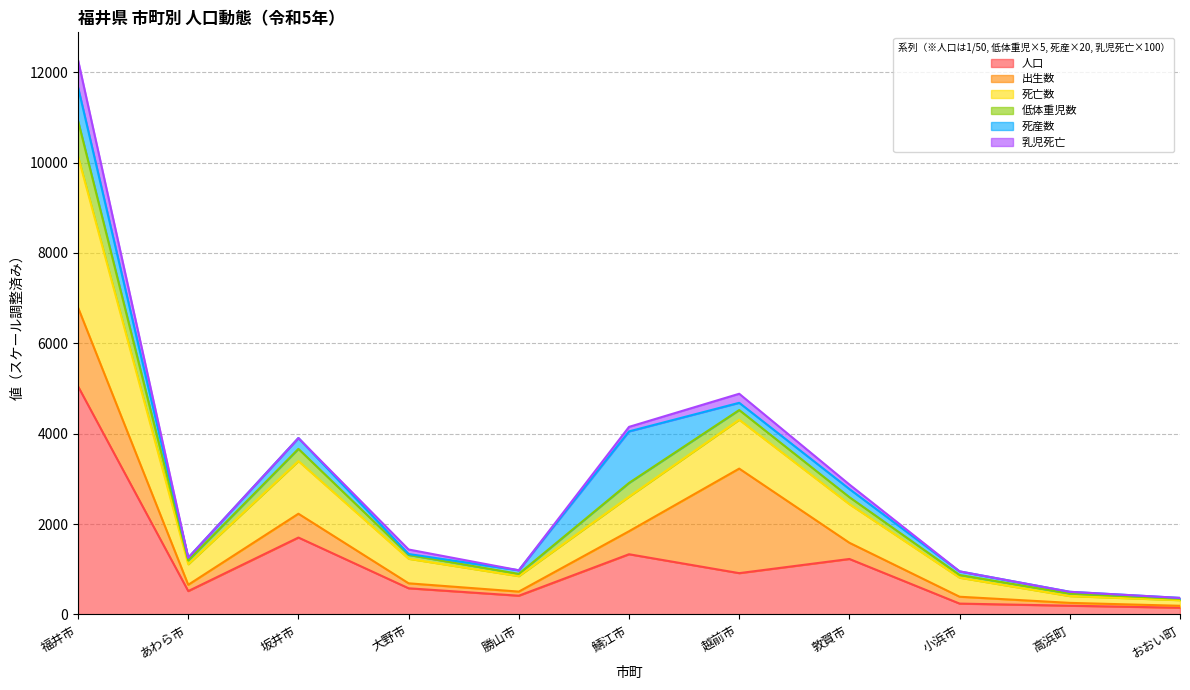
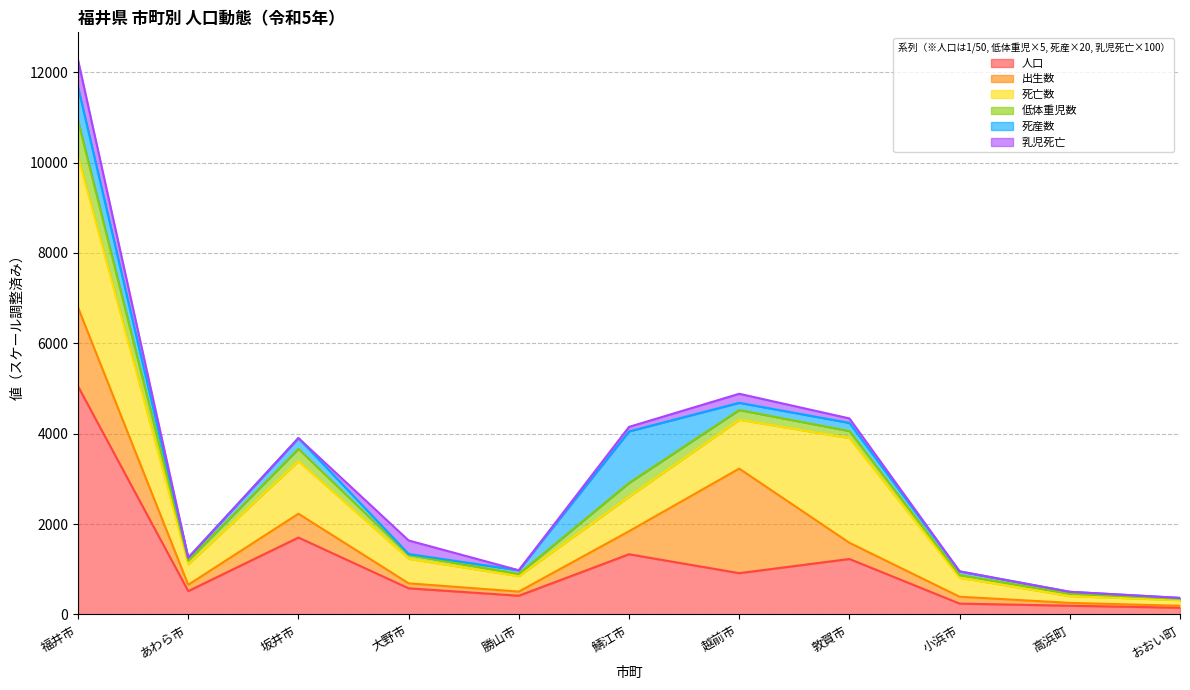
乳児死亡, 大野市: 100 -> 300
死亡数, 敦賀市: 900 -> 2300
